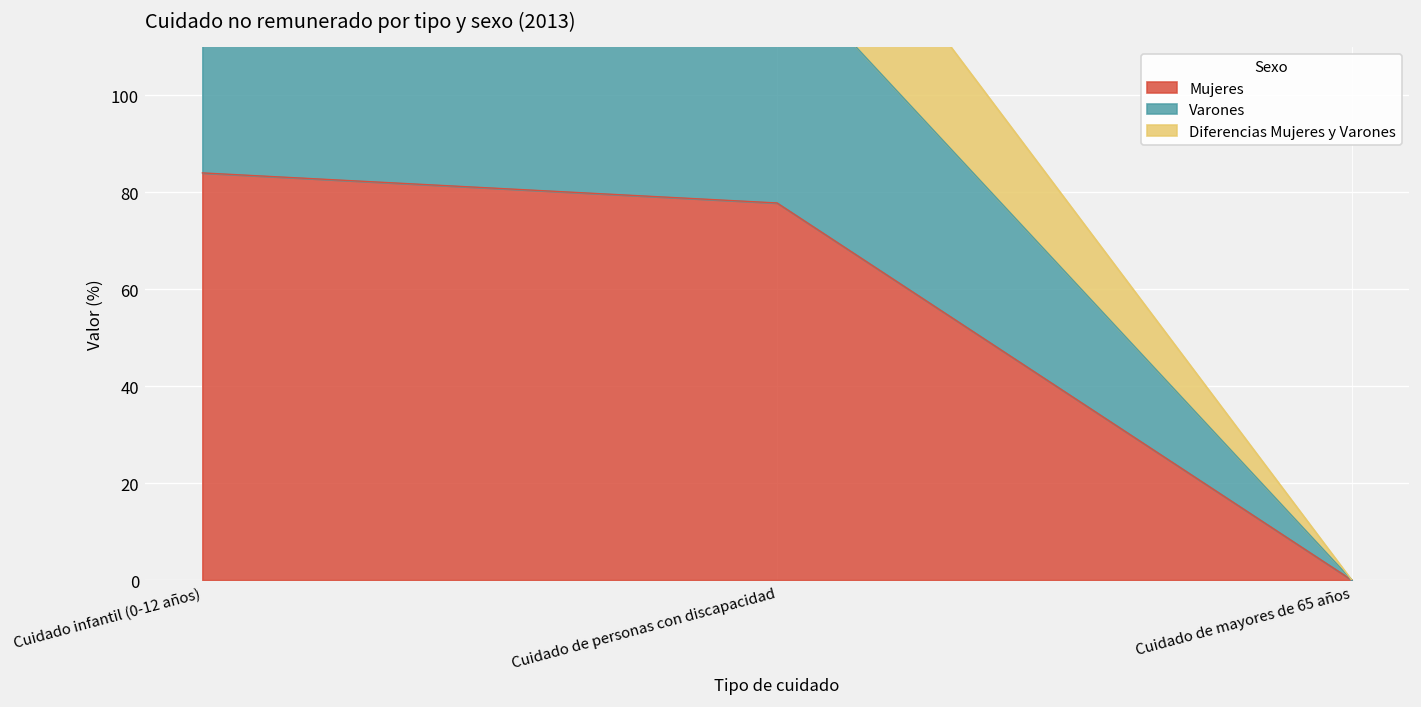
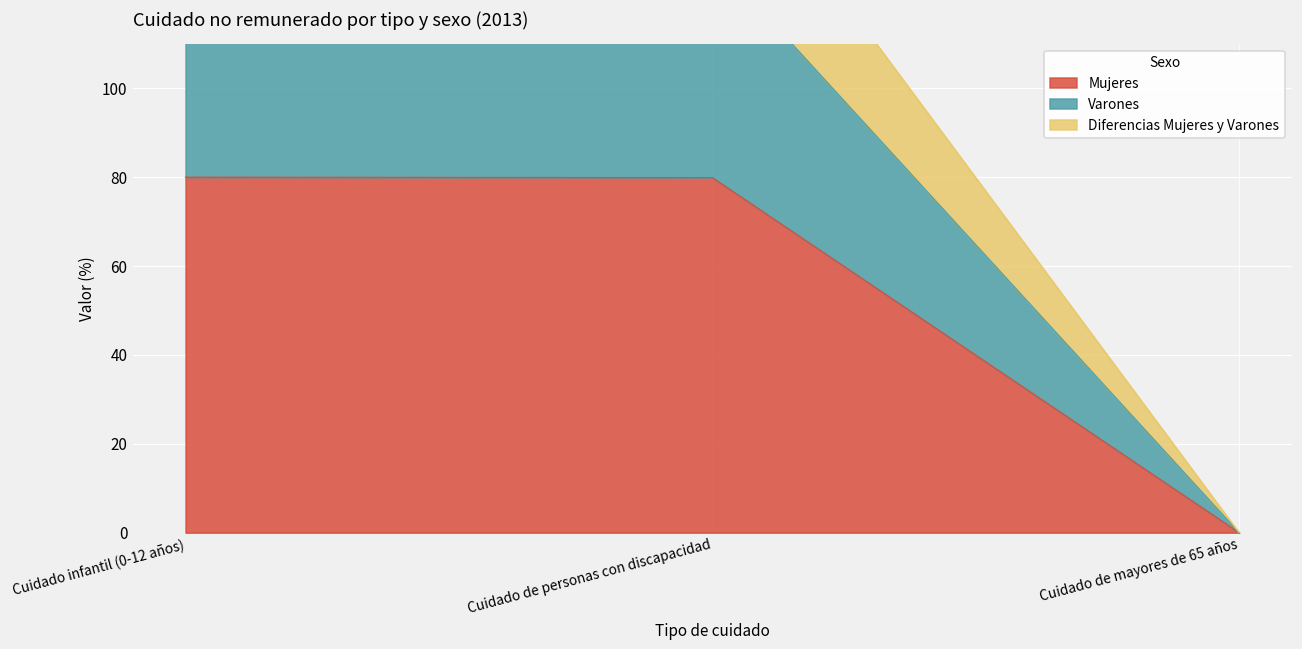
Mujeres, Cuidado infantil (0-12 años): 84 -> 80
Mujeres, Cuidado de personas con discapacidad: 78 -> 80
